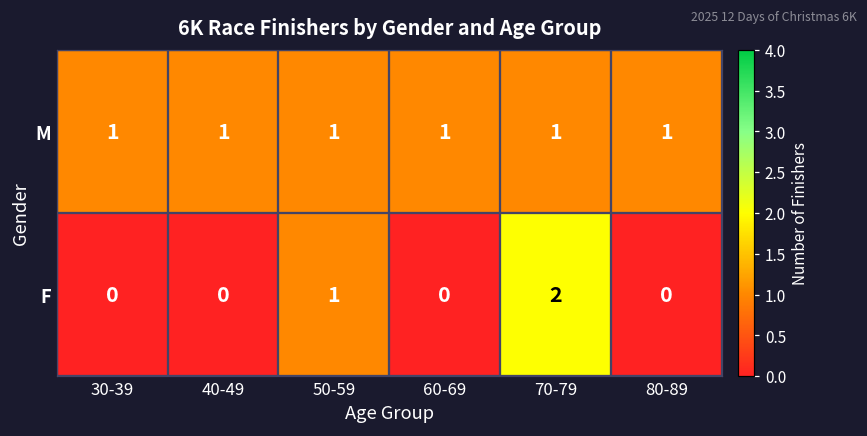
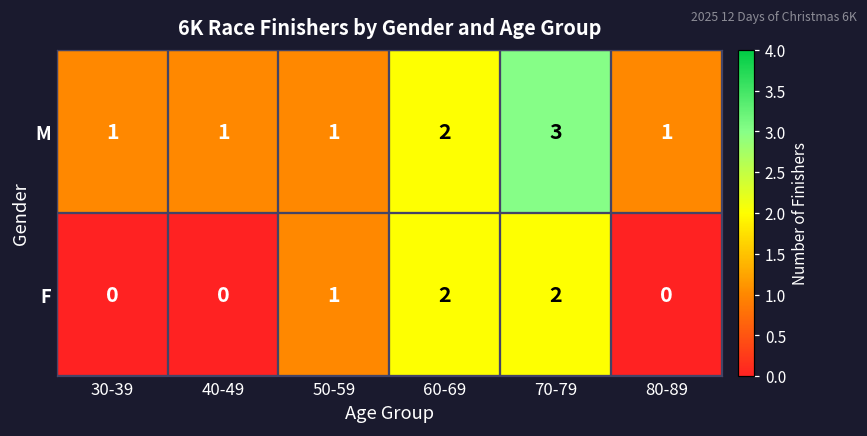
M, 60-69: 1 -> 2
M, 70-79: 1 -> 3
F, 60-69: 0 -> 2
